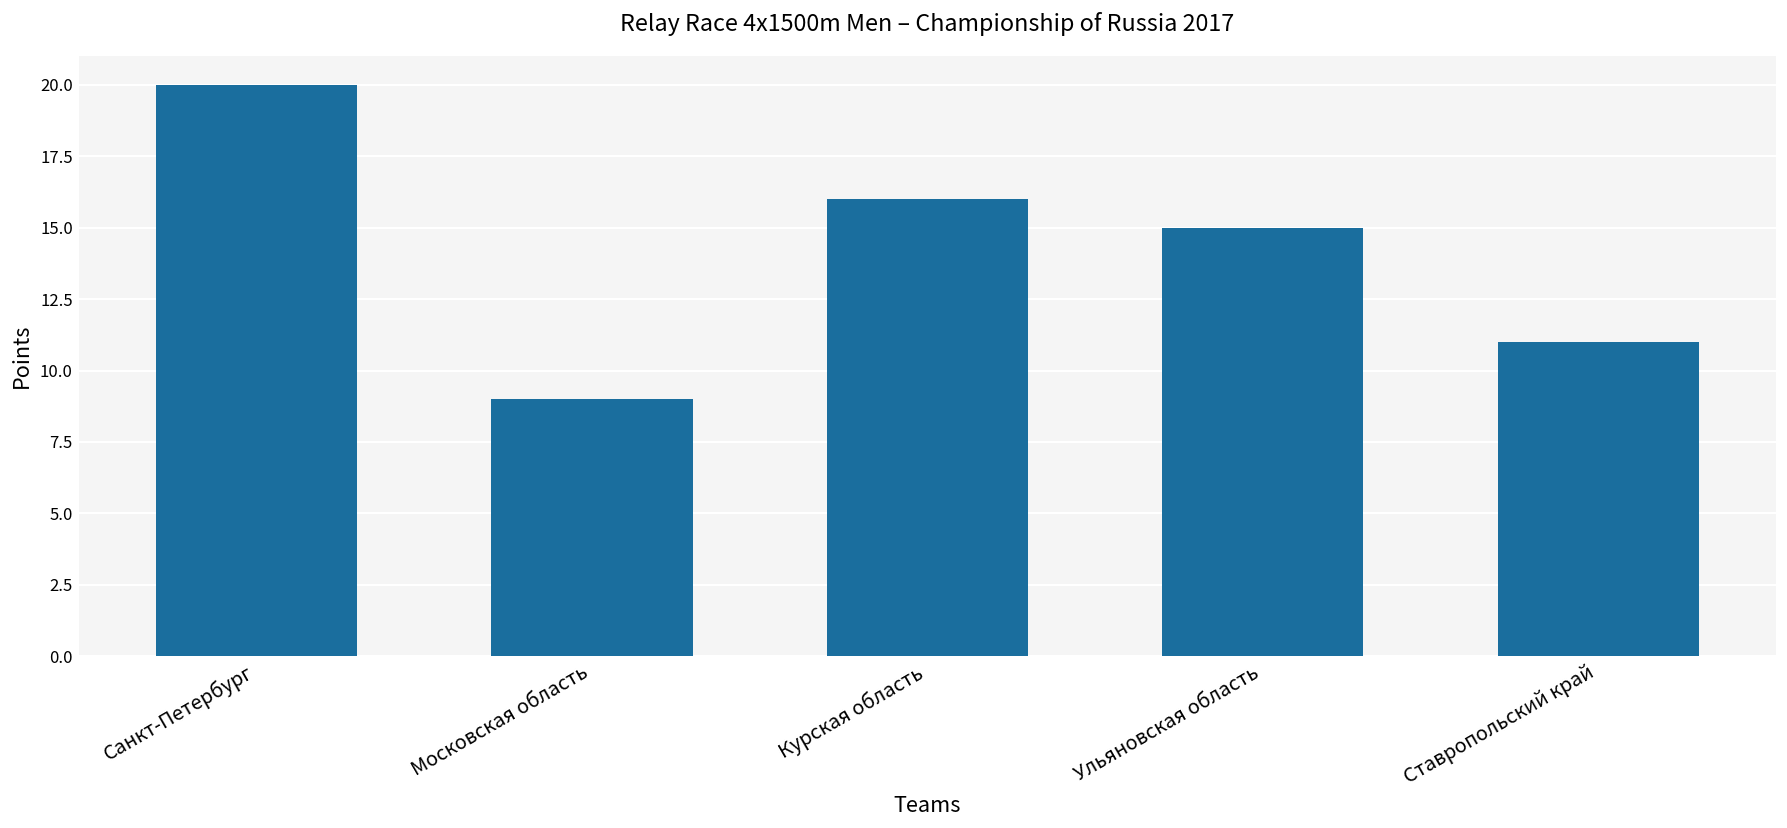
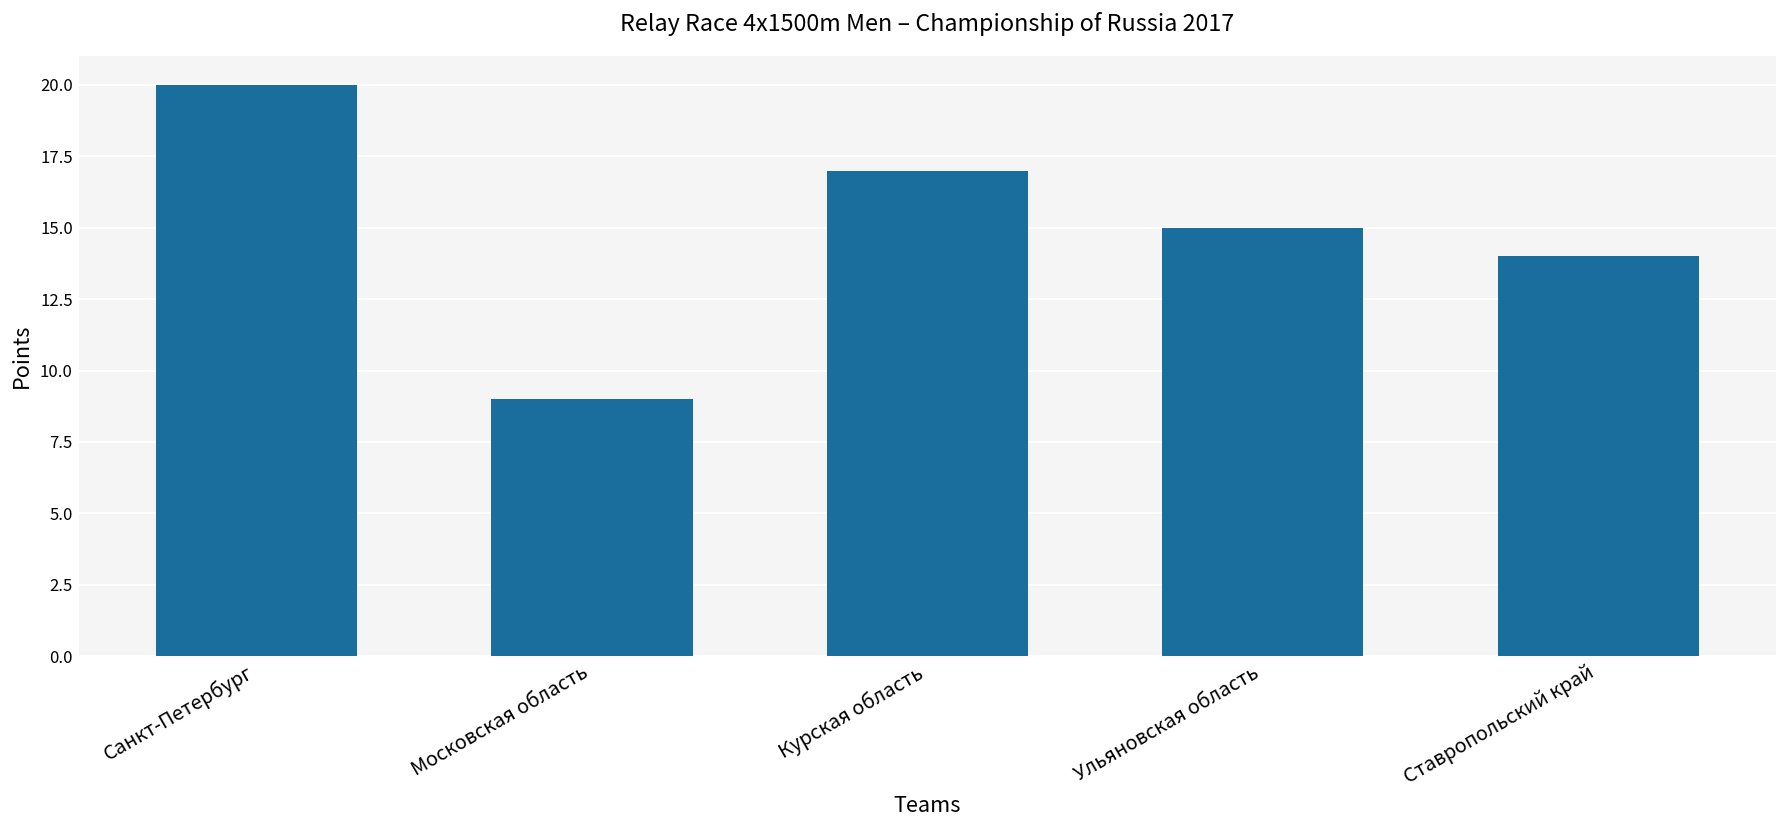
Курская область: 16 -> 17
Ставропольский край: 11 -> 14
